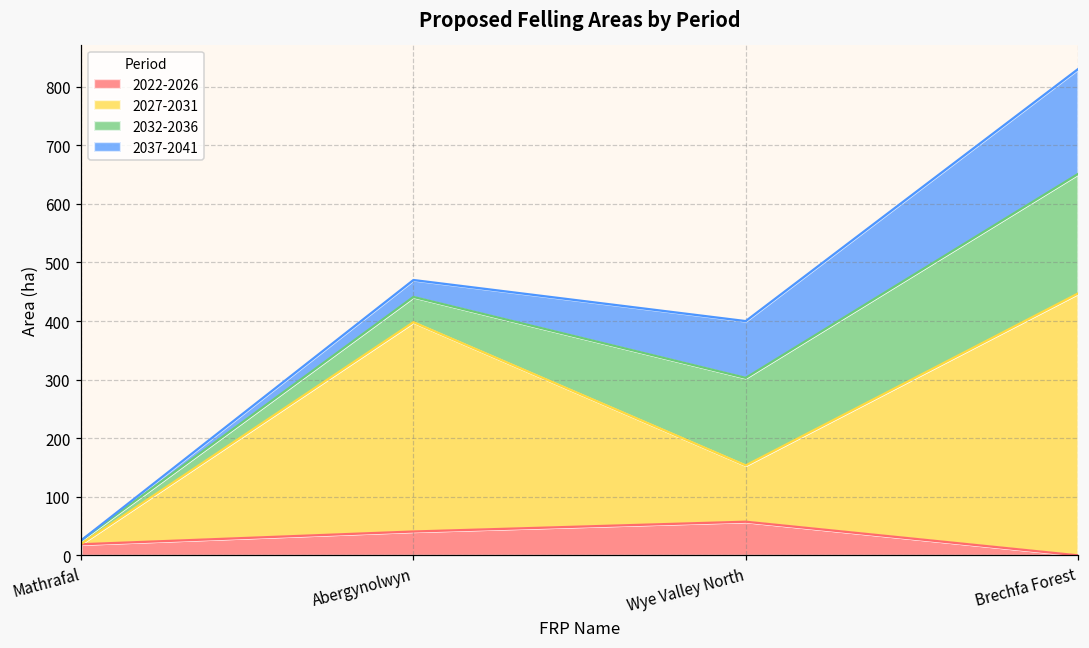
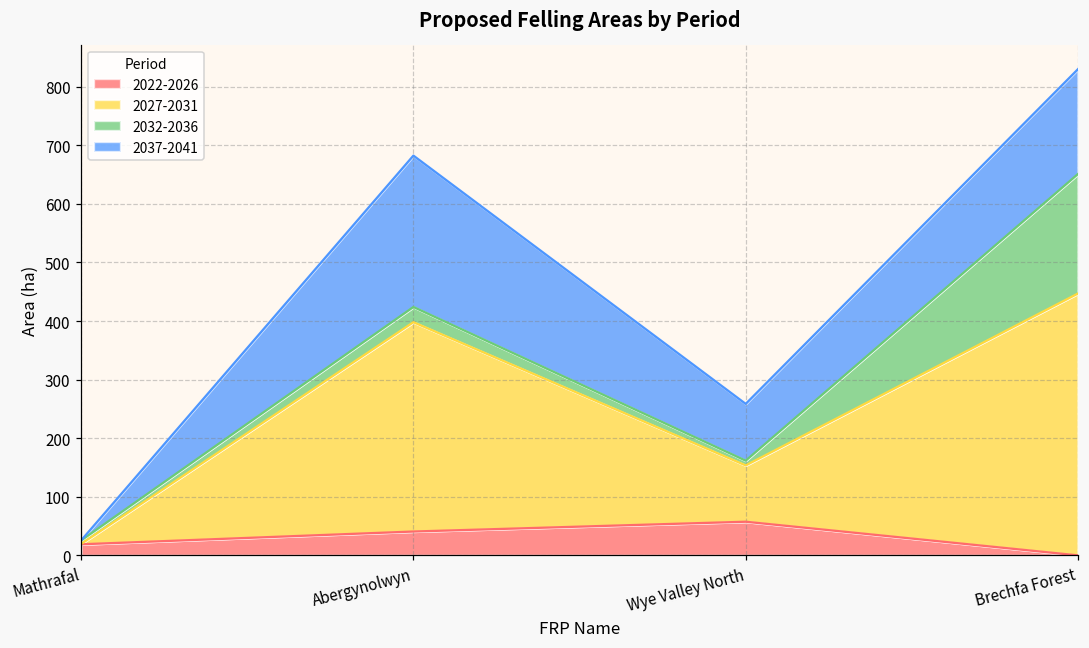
2032-2036, Abergynolwyn: 40 -> 30
2037-2041, Abergynolwyn: 30 -> 260
2032-2036, Wye Valley North: 150 -> 10
